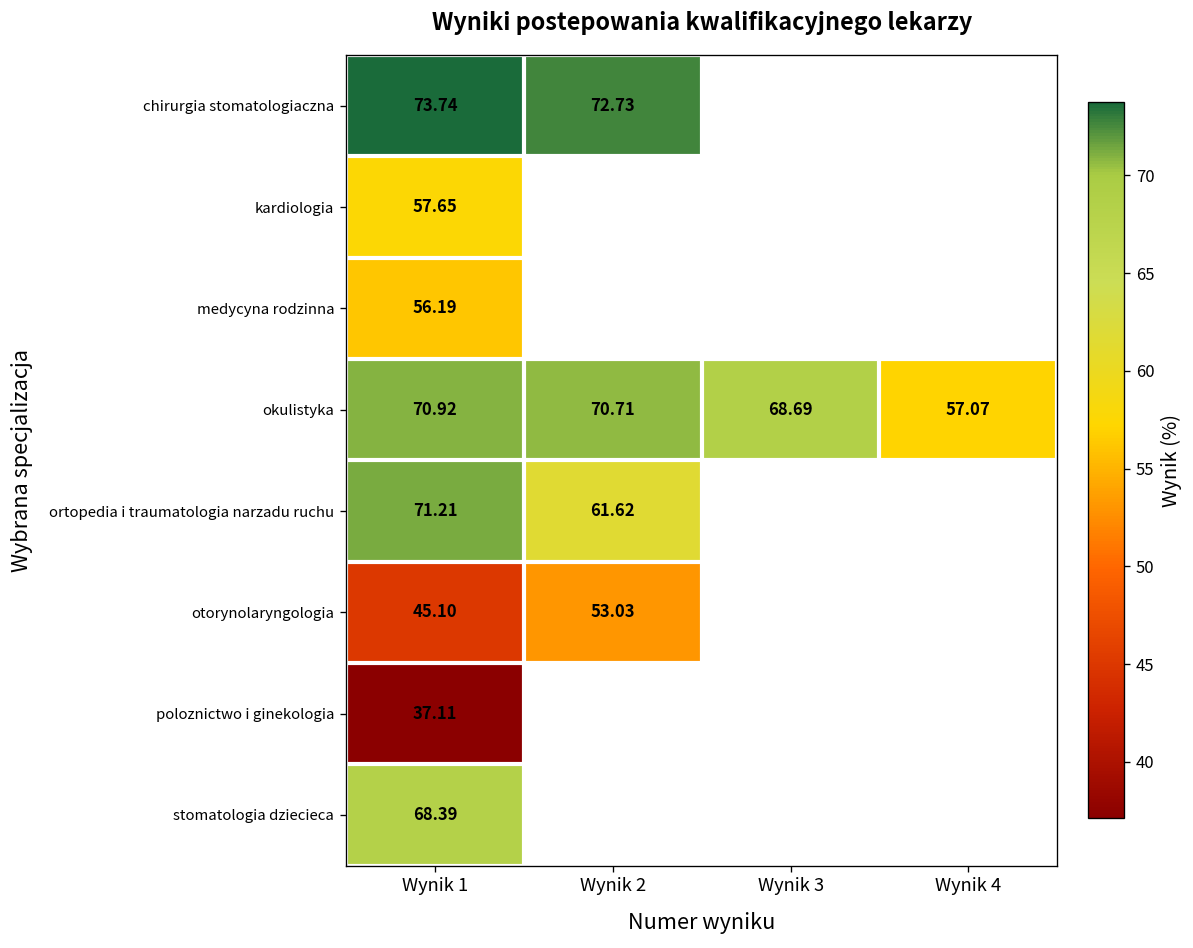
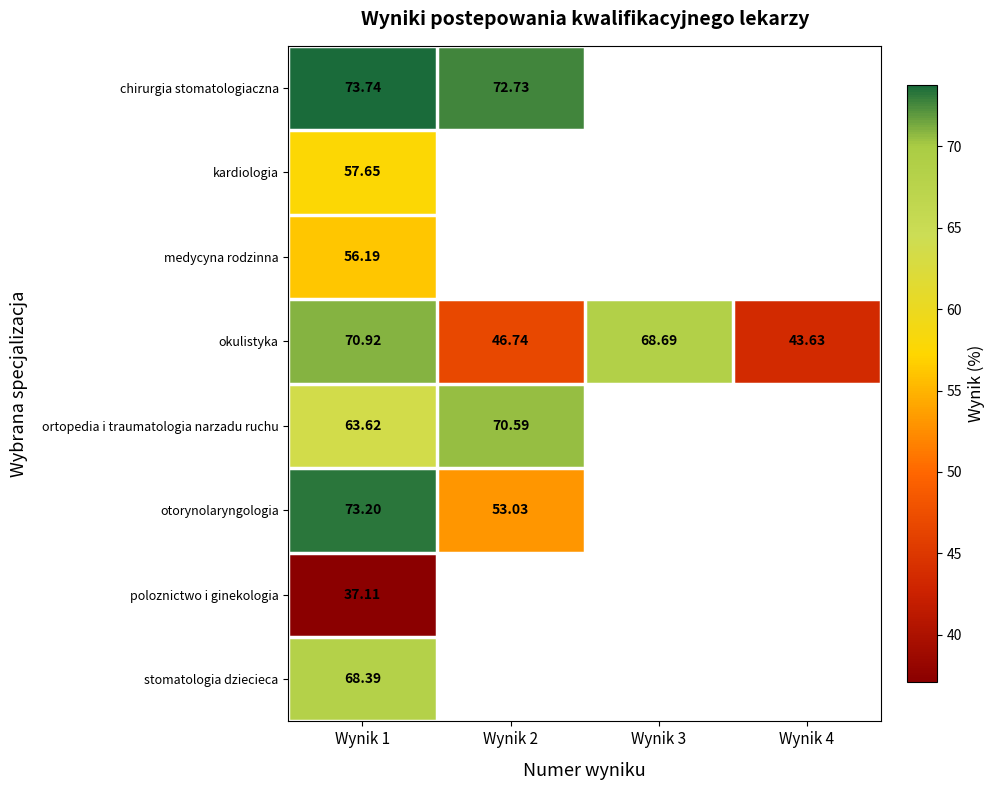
okulistyka, Wynik 2: 70.71 -> 46.74
okulistyka, Wynik 4: 57.07 -> 43.63
ortopedia i traumatologia narzadu ruchu, Wynik 1: 71.21 -> 63.62
ortopedia i traumatologia narzadu ruchu, Wynik 2: 61.62 -> 70.59
otorynolaryngologia, Wynik 1: 45.10 -> 73.20
